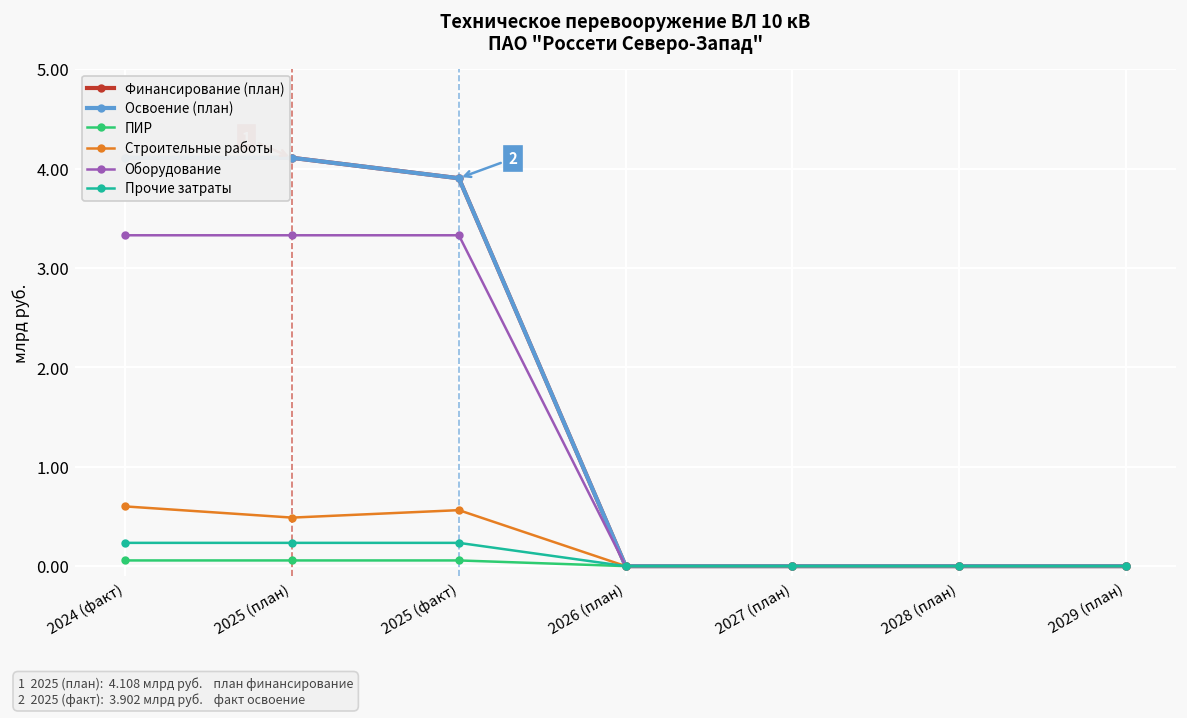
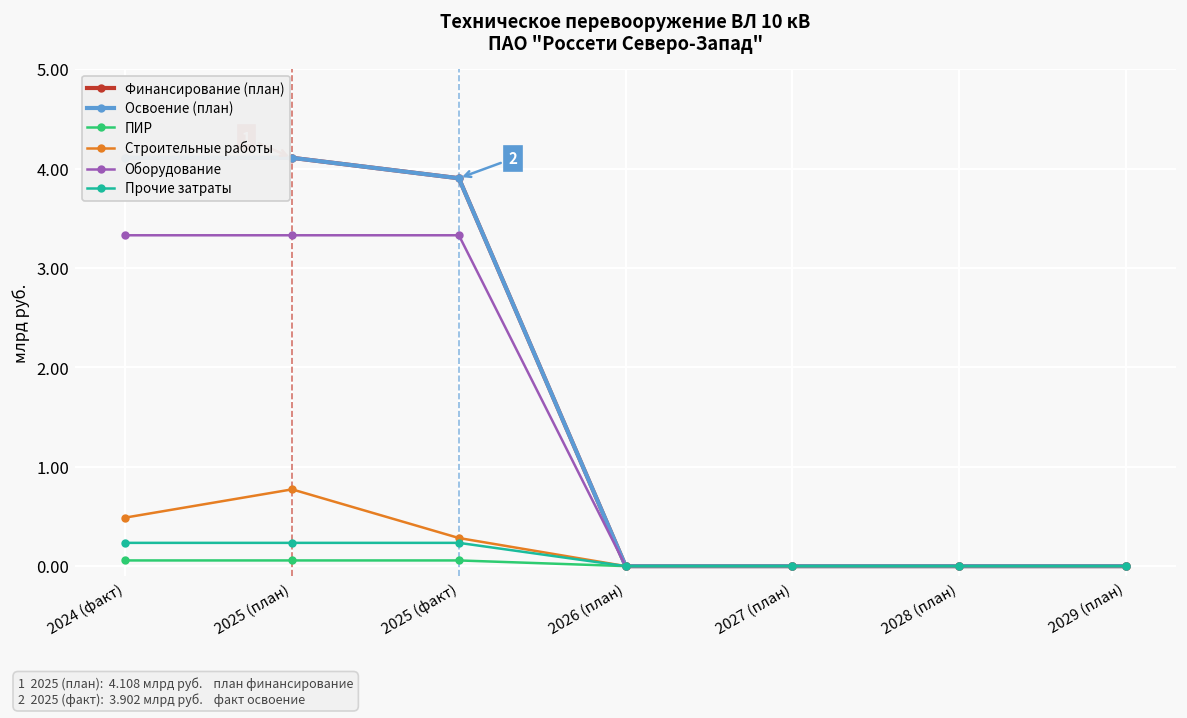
Строительные работы, 2024 (факт): 0.6 -> 0.5
Строительные работы, 2025 (план): 0.5 -> 0.8
Строительные работы, 2025 (факт): 0.6 -> 0.3
